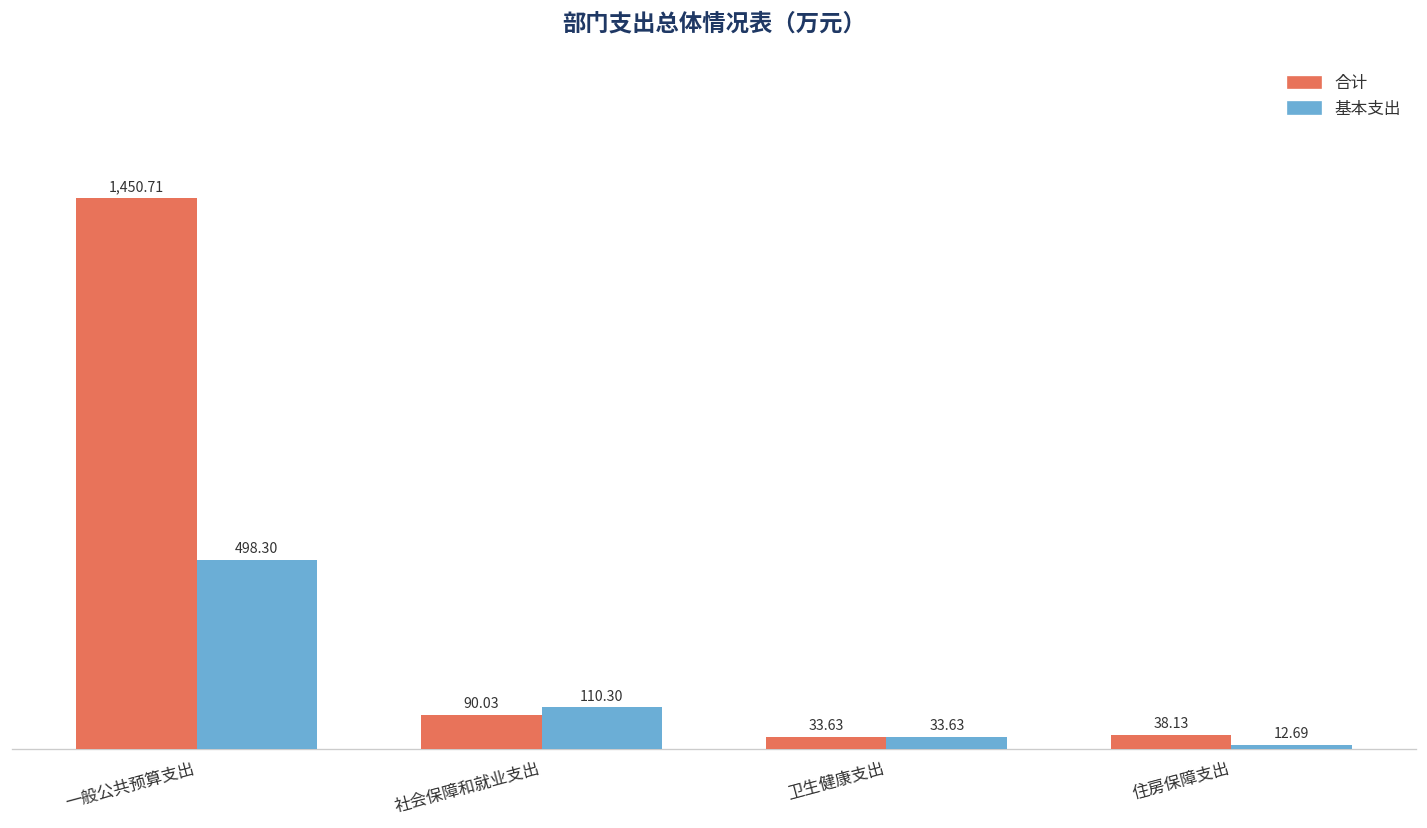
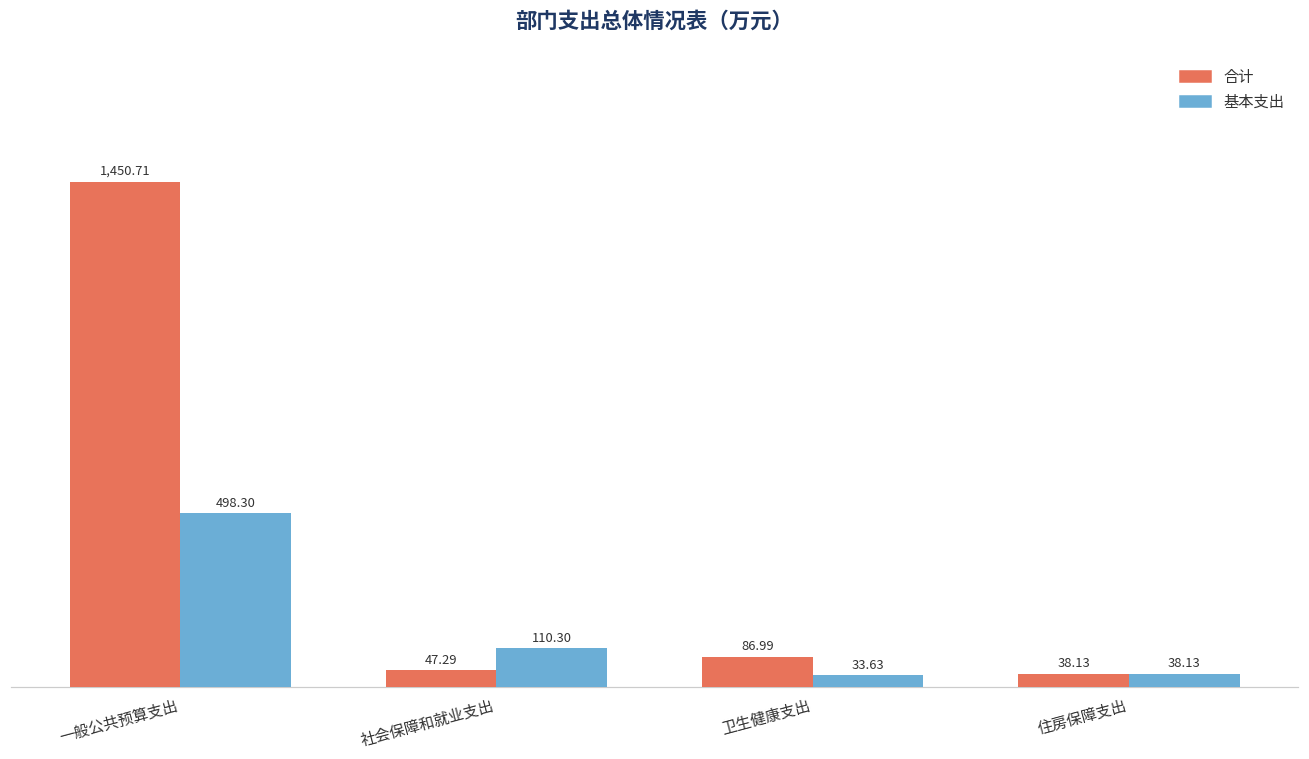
合计, 社会保障和就业支出: 90.03 -> 47.29
合计, 卫生健康支出: 33.63 -> 86.99
基本支出, 住房保障支出: 12.69 -> 38.13
